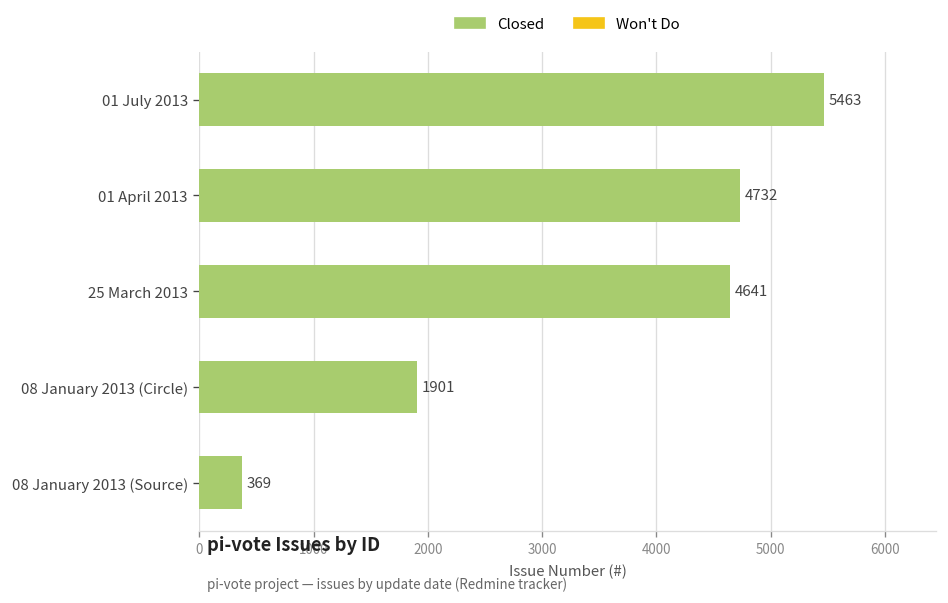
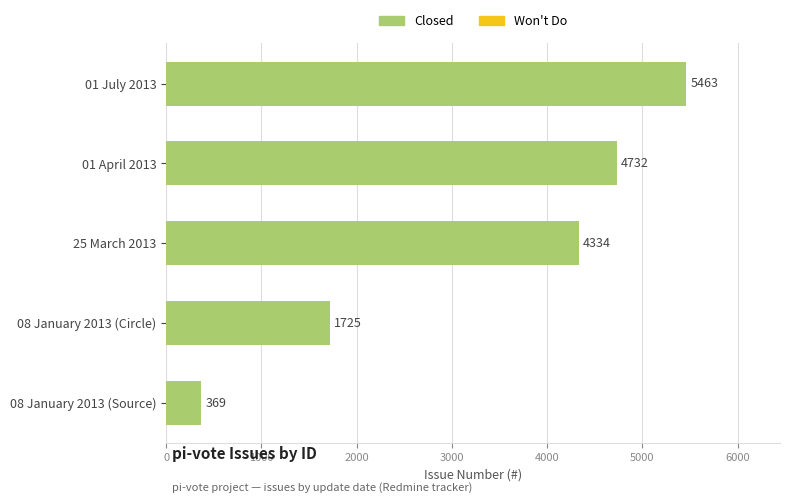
25 March 2013: 4641 -> 4334
08 January 2013 (Circle): 1901 -> 1725
